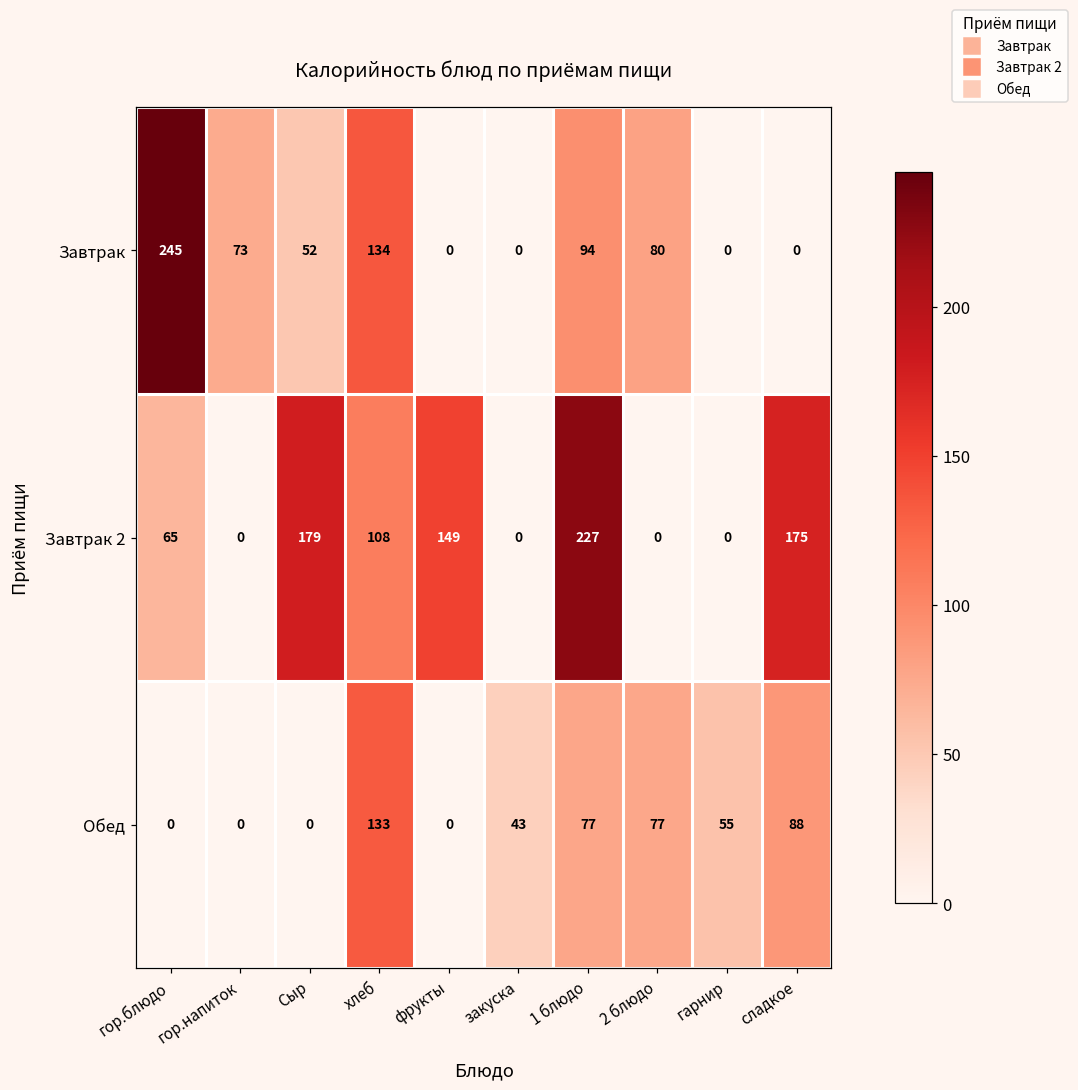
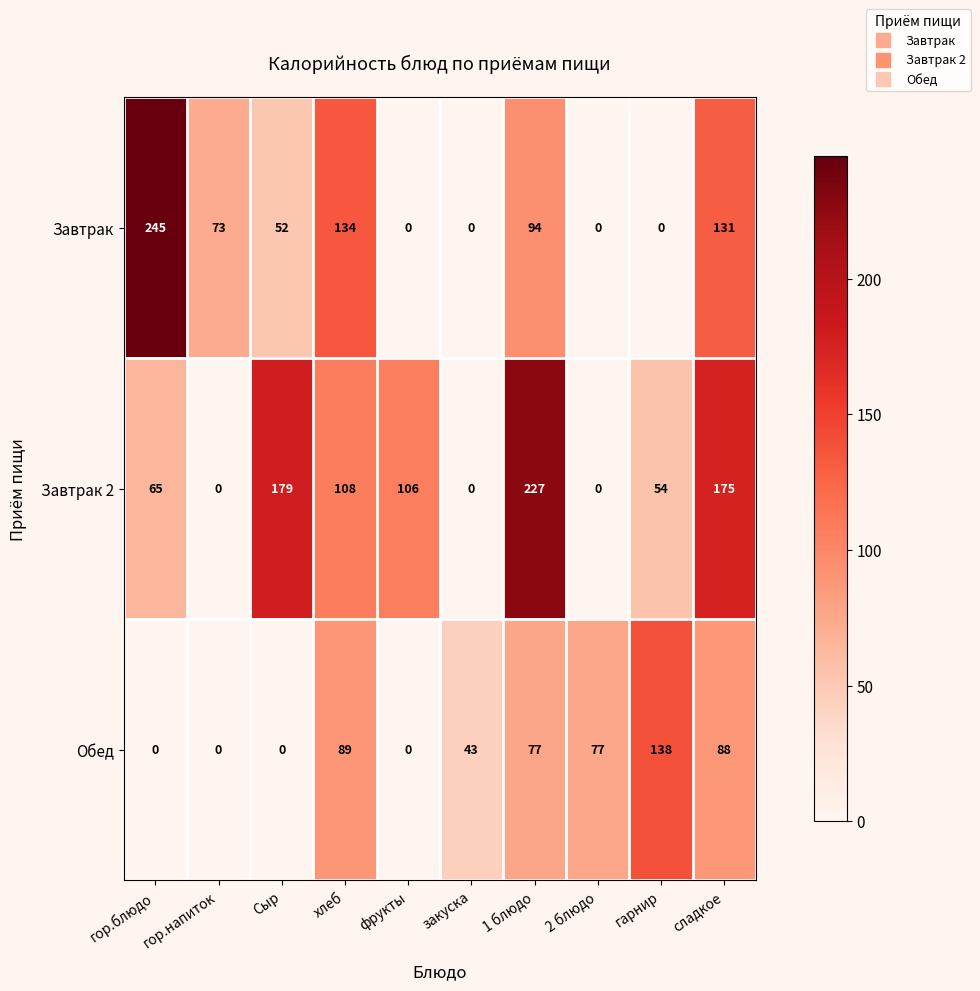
Завтрак, 2 блюдо: 80 -> 0
Завтрак, сладкое: 0 -> 131
Завтрак 2, фрукты: 149 -> 106
Завтрак 2, гарнир: 0 -> 54
Обед, хлеб: 133 -> 89
Обед, гарнир: 55 -> 138
